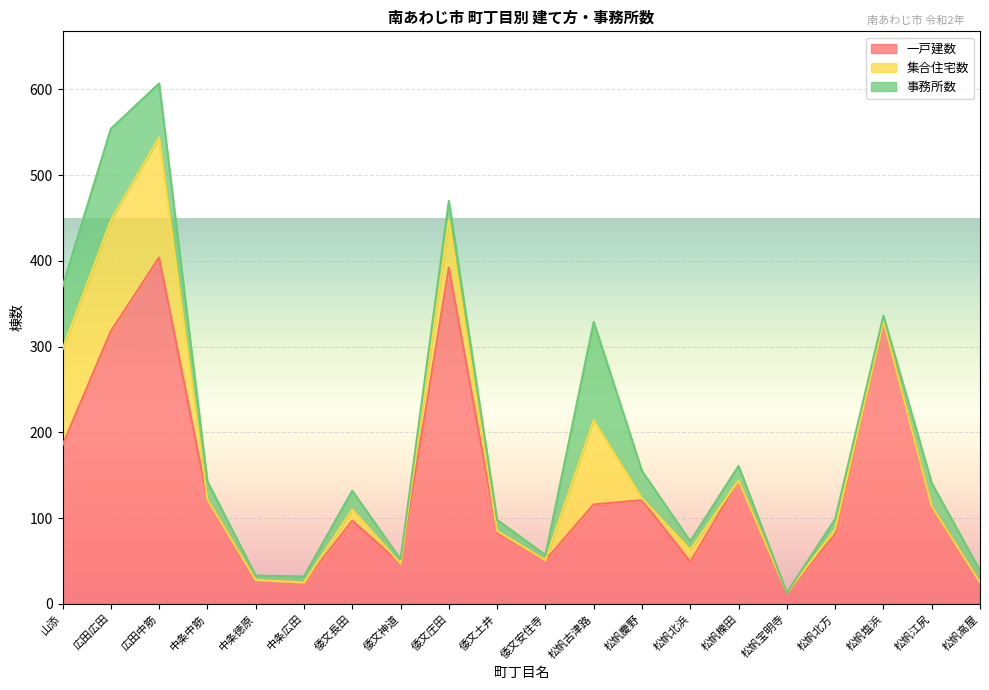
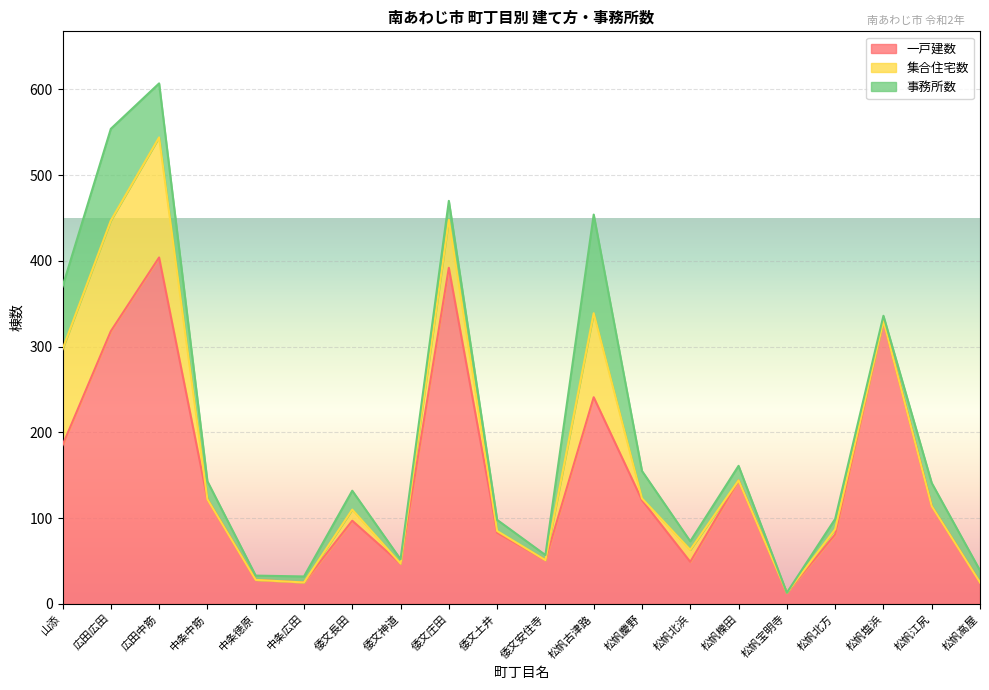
一戸建数, 松帆古津路: 120 -> 240
